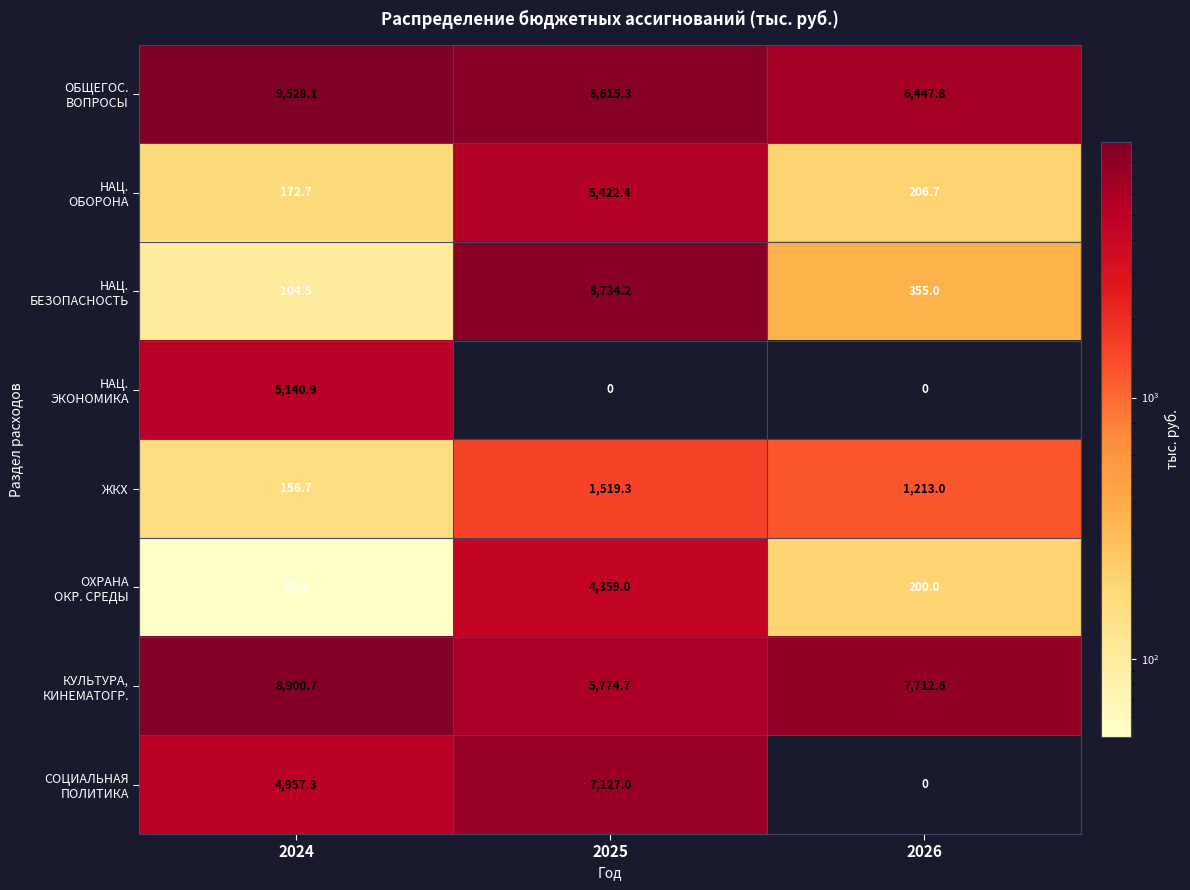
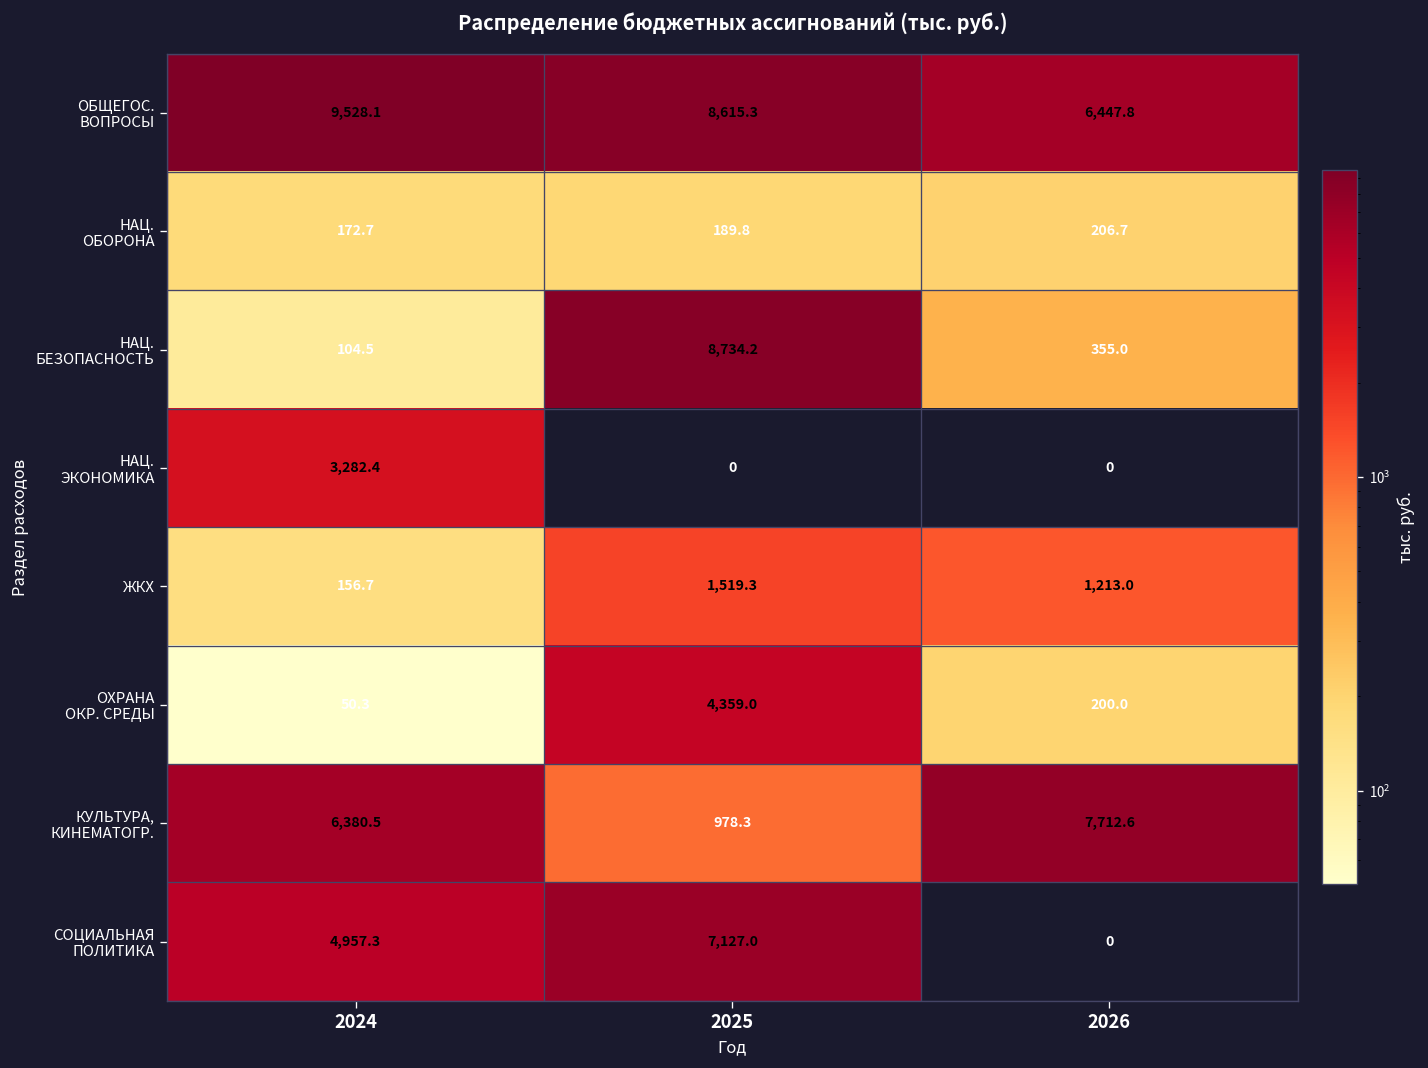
НАЦ. ОБОРОНА, 2025: 5,422.4 -> 189.8
НАЦ. ЭКОНОМИКА, 2024: 5,140.9 -> 3,282.4
КУЛЬТУРА, КИНЕМАТОГР., 2024: 8,900.7 -> 6,380.5
КУЛЬТУРА, КИНЕМАТОГР., 2025: 5,774.7 -> 978.3
